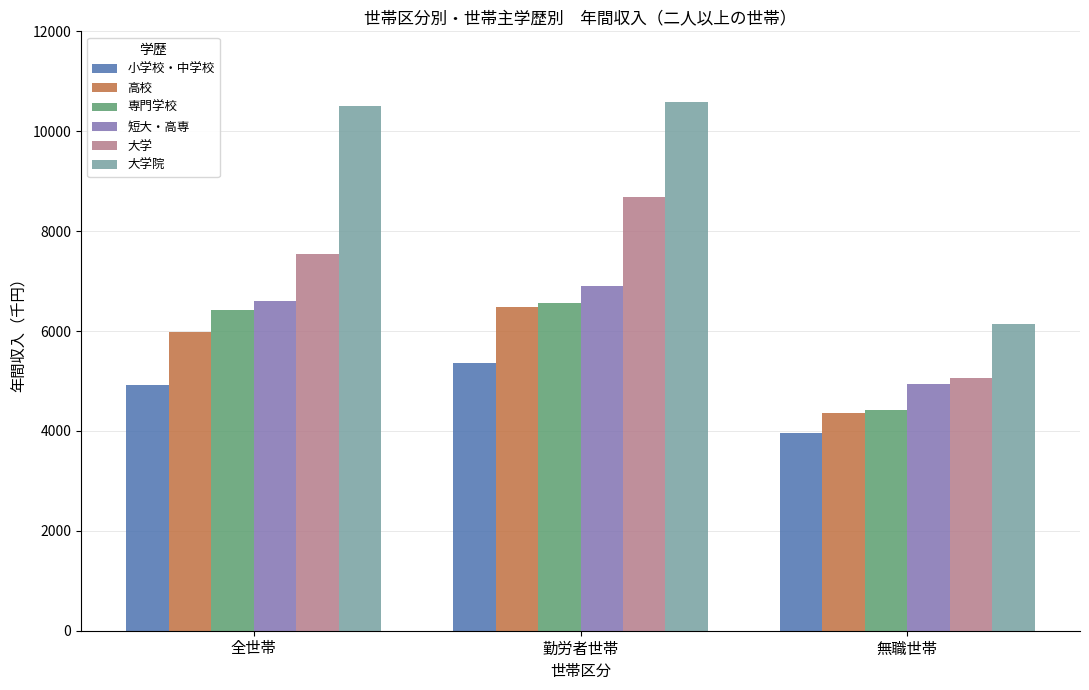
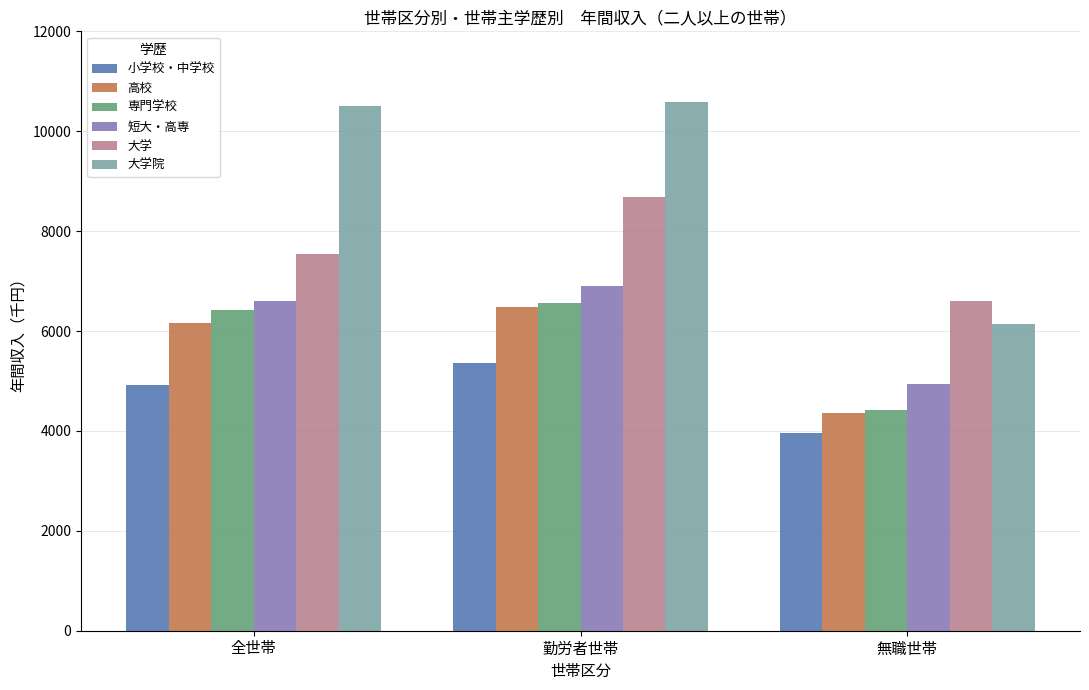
高校, 全世帯: 6000 -> 6200
大学, 無職世帯: 5100 -> 6600
